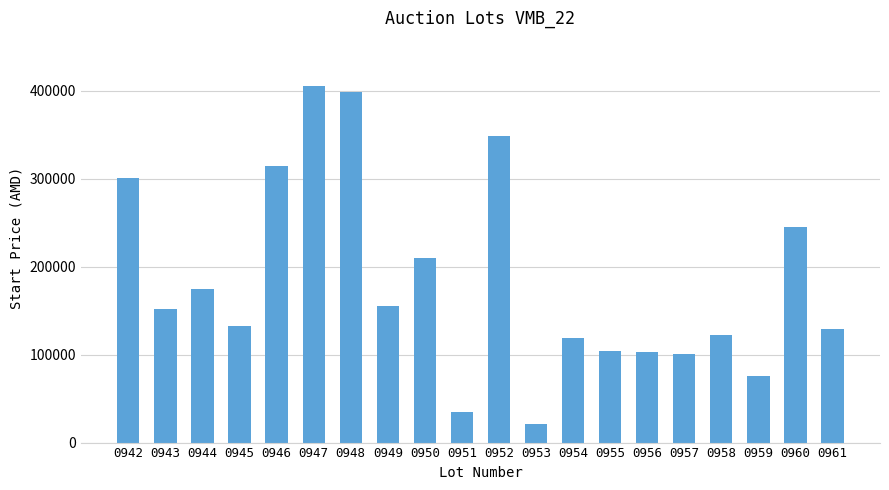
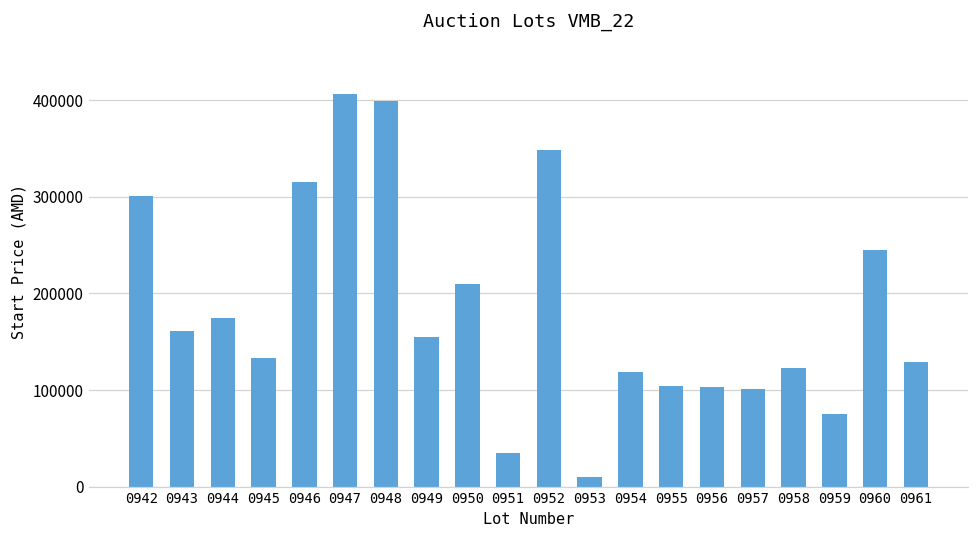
0943: 150000 -> 160000
0953: 20000 -> 10000
